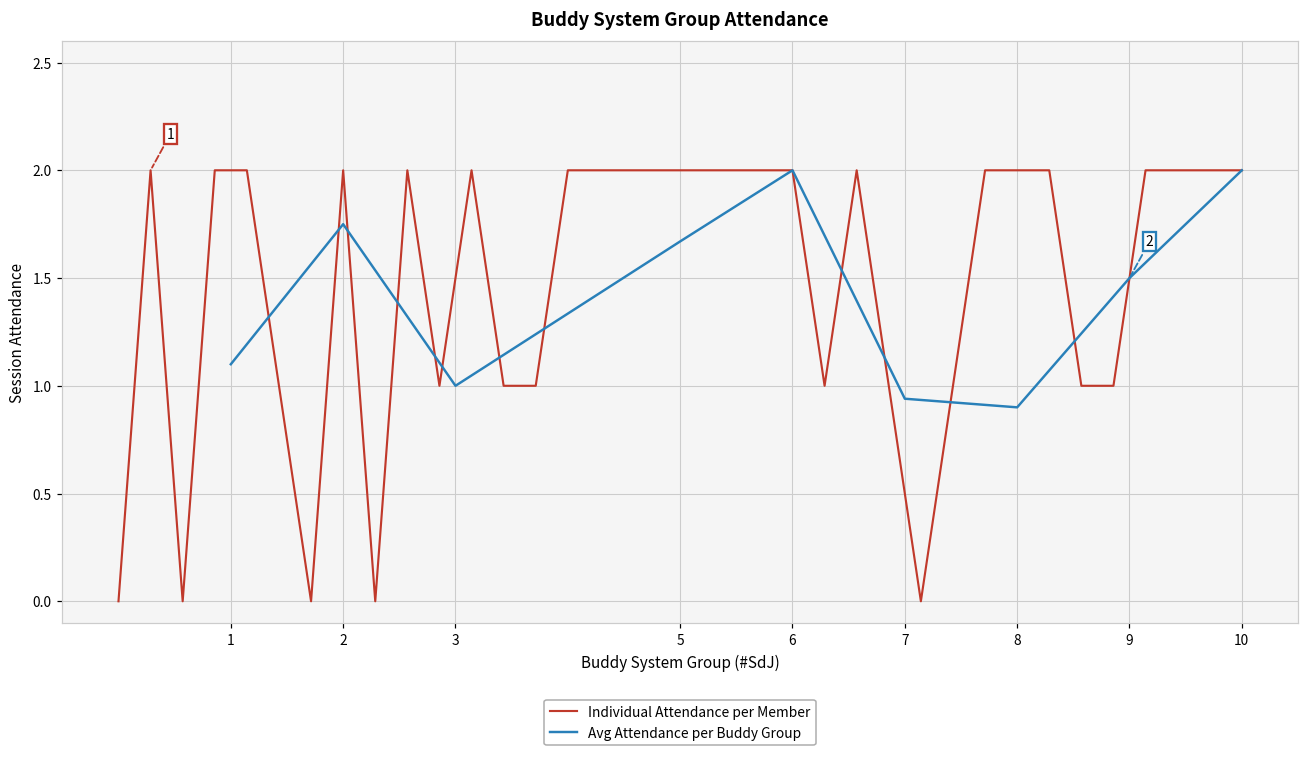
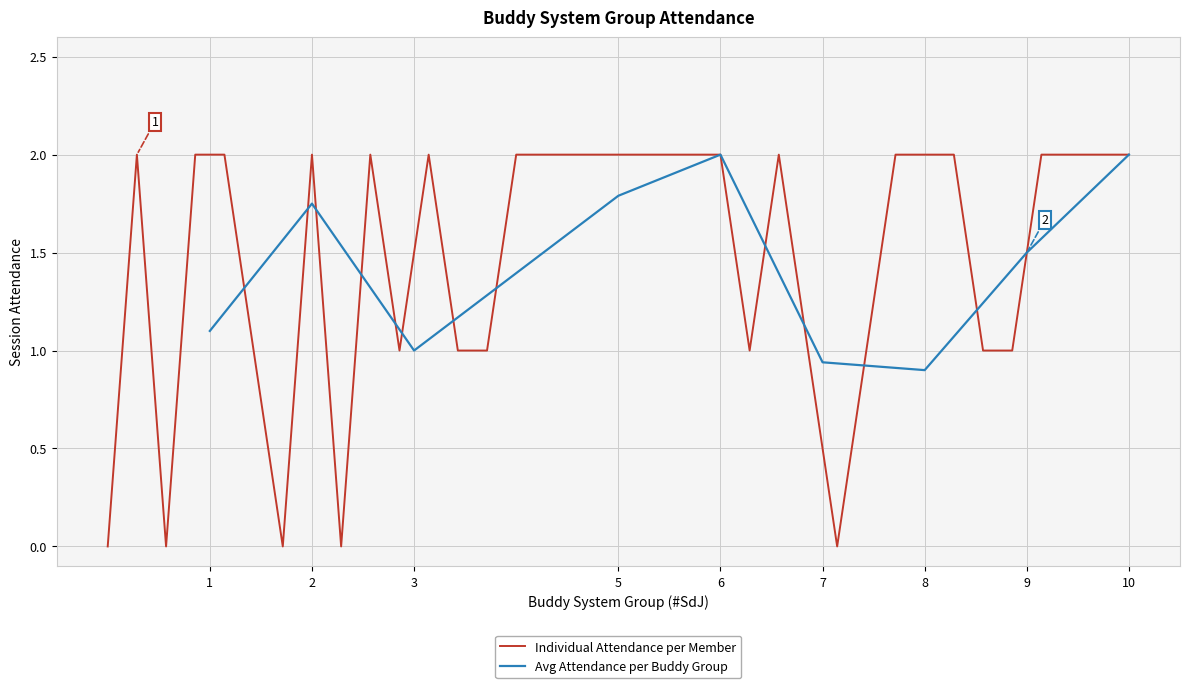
Avg Attendance per Buddy Group, 5: 1.67 -> 1.79
